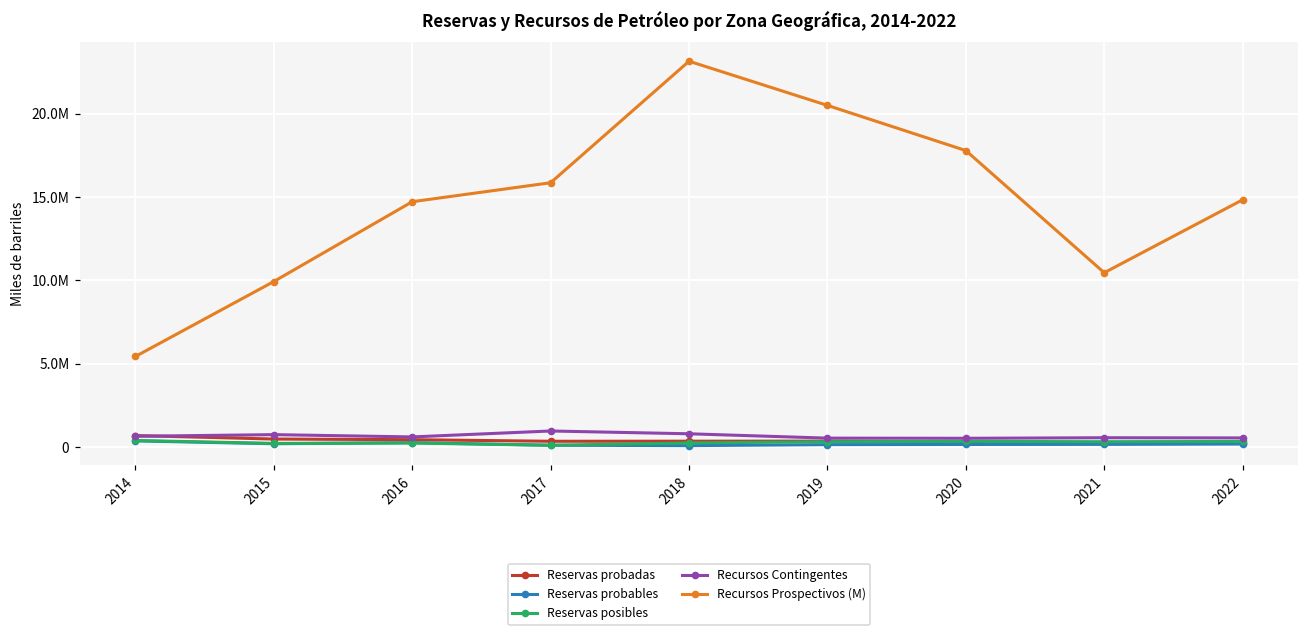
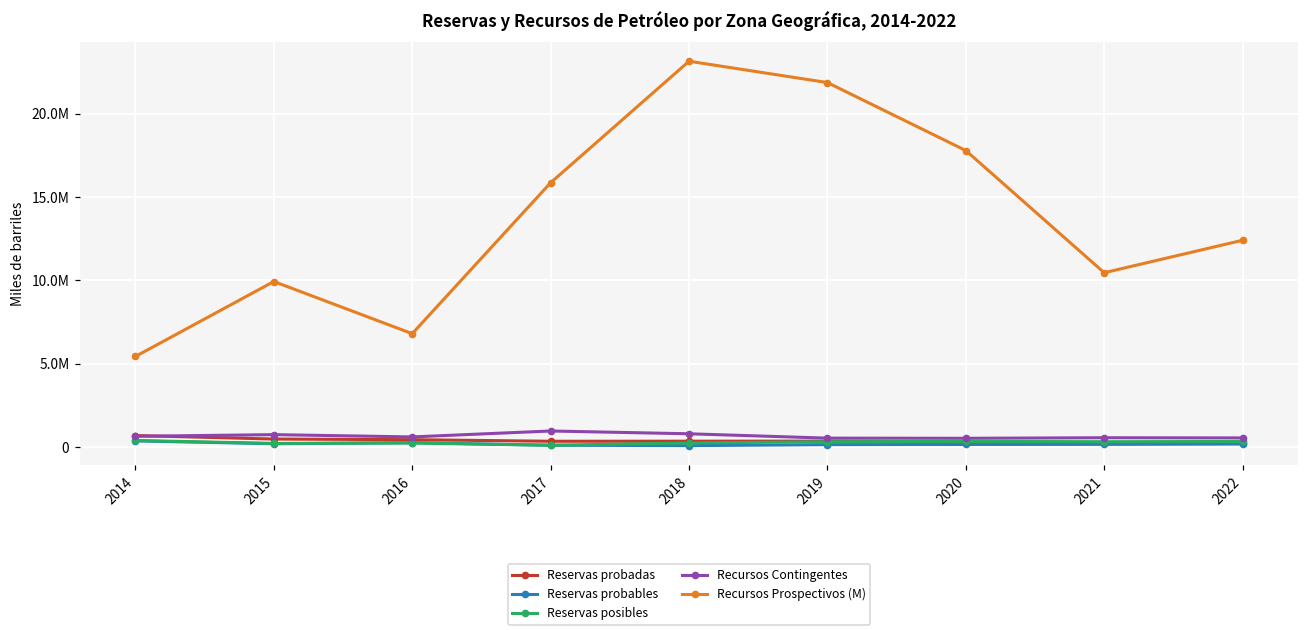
Recursos Prospectivos (M), 2016: 14700000 -> 6800000
Recursos Prospectivos (M), 2019: 20500000 -> 21900000
Recursos Prospectivos (M), 2022: 14800000 -> 12400000
